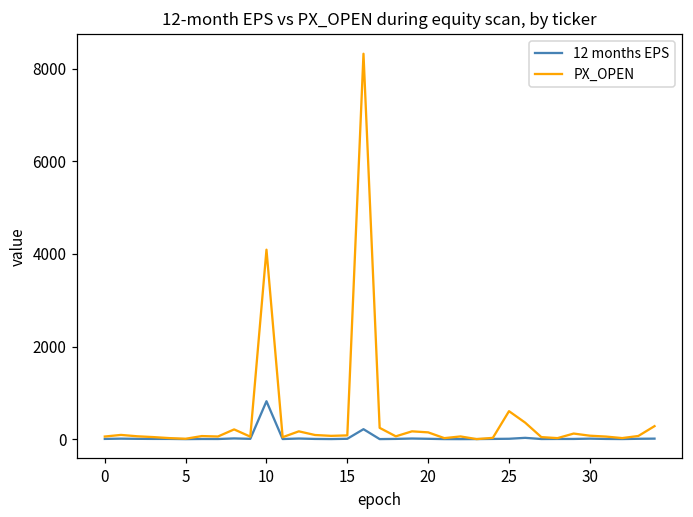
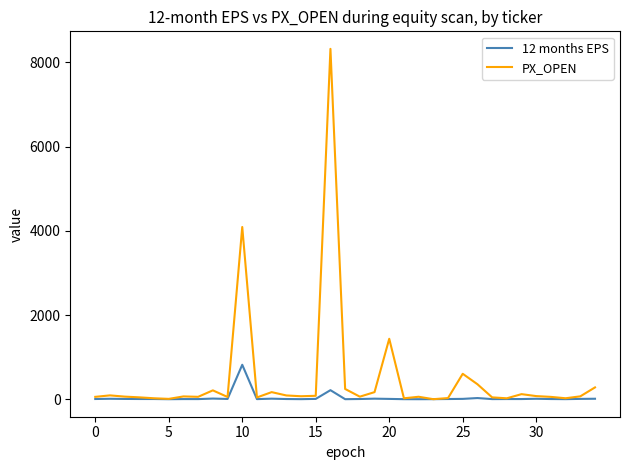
PX_OPEN, 20: 100 -> 1400
